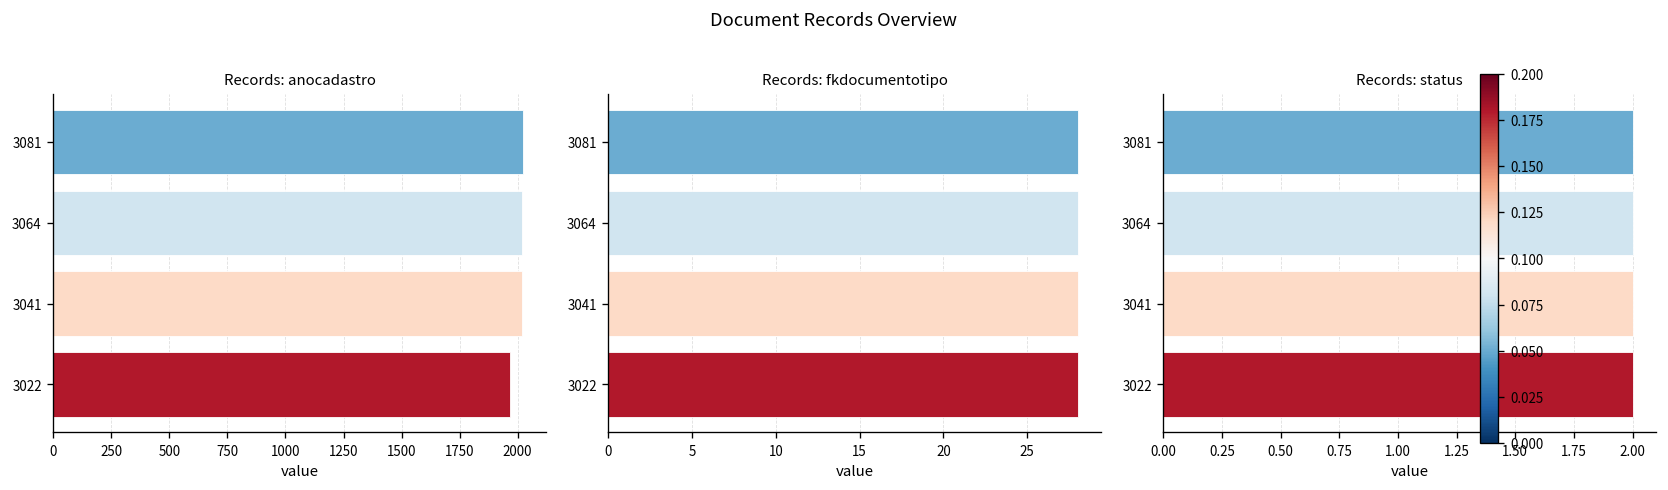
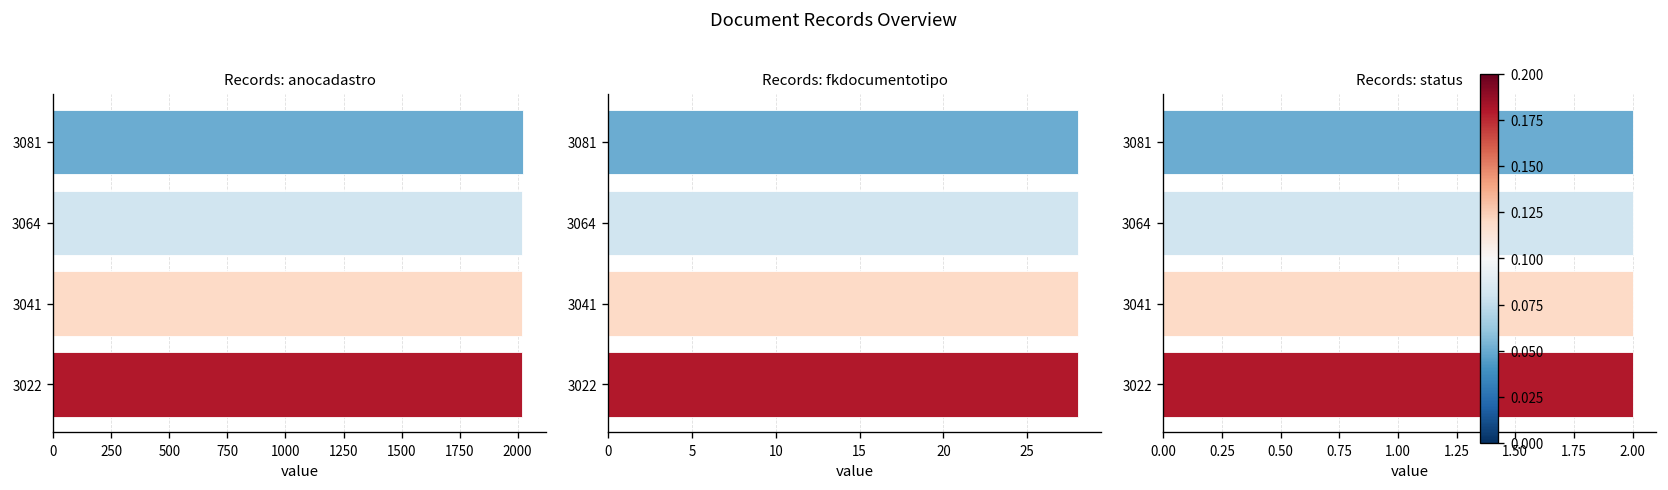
Records: anocadastro, 3022: 1970 -> 2020
